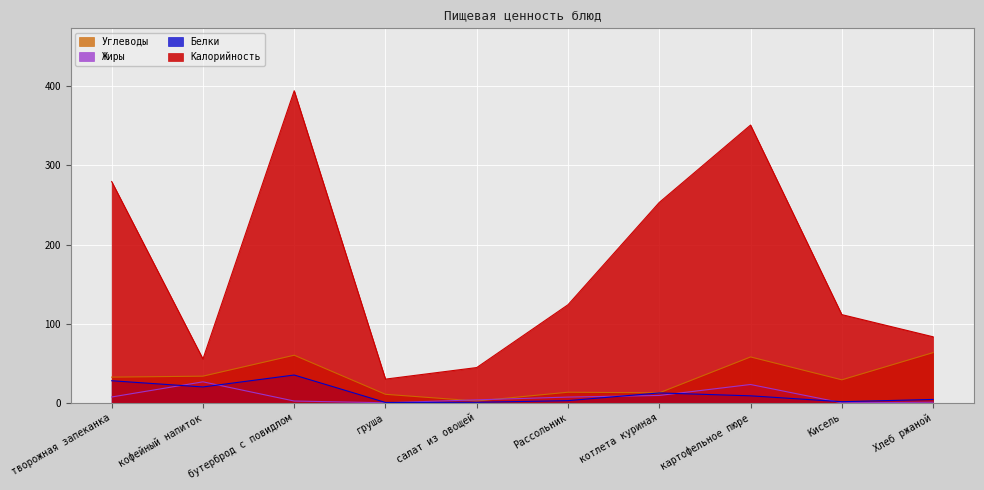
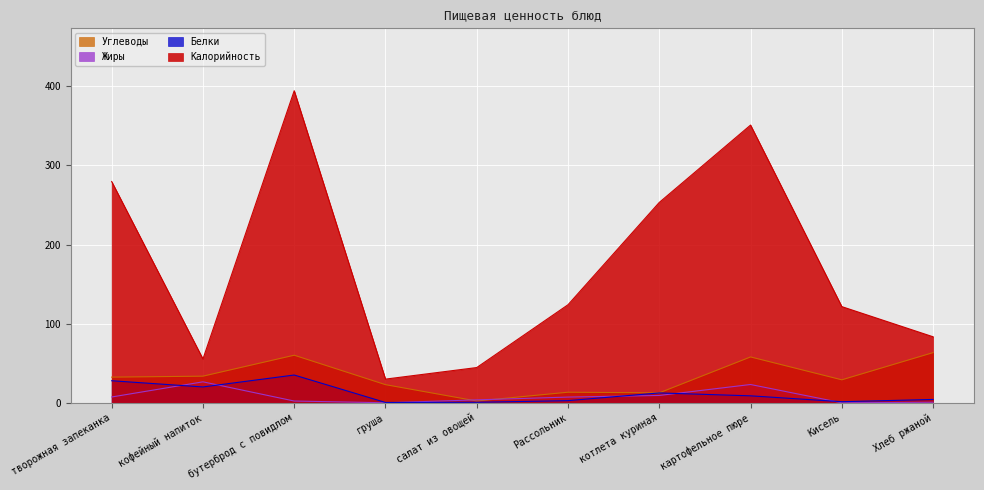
Углеводы, груша: 10 -> 20
Калорийность, Кисель: 110 -> 120
